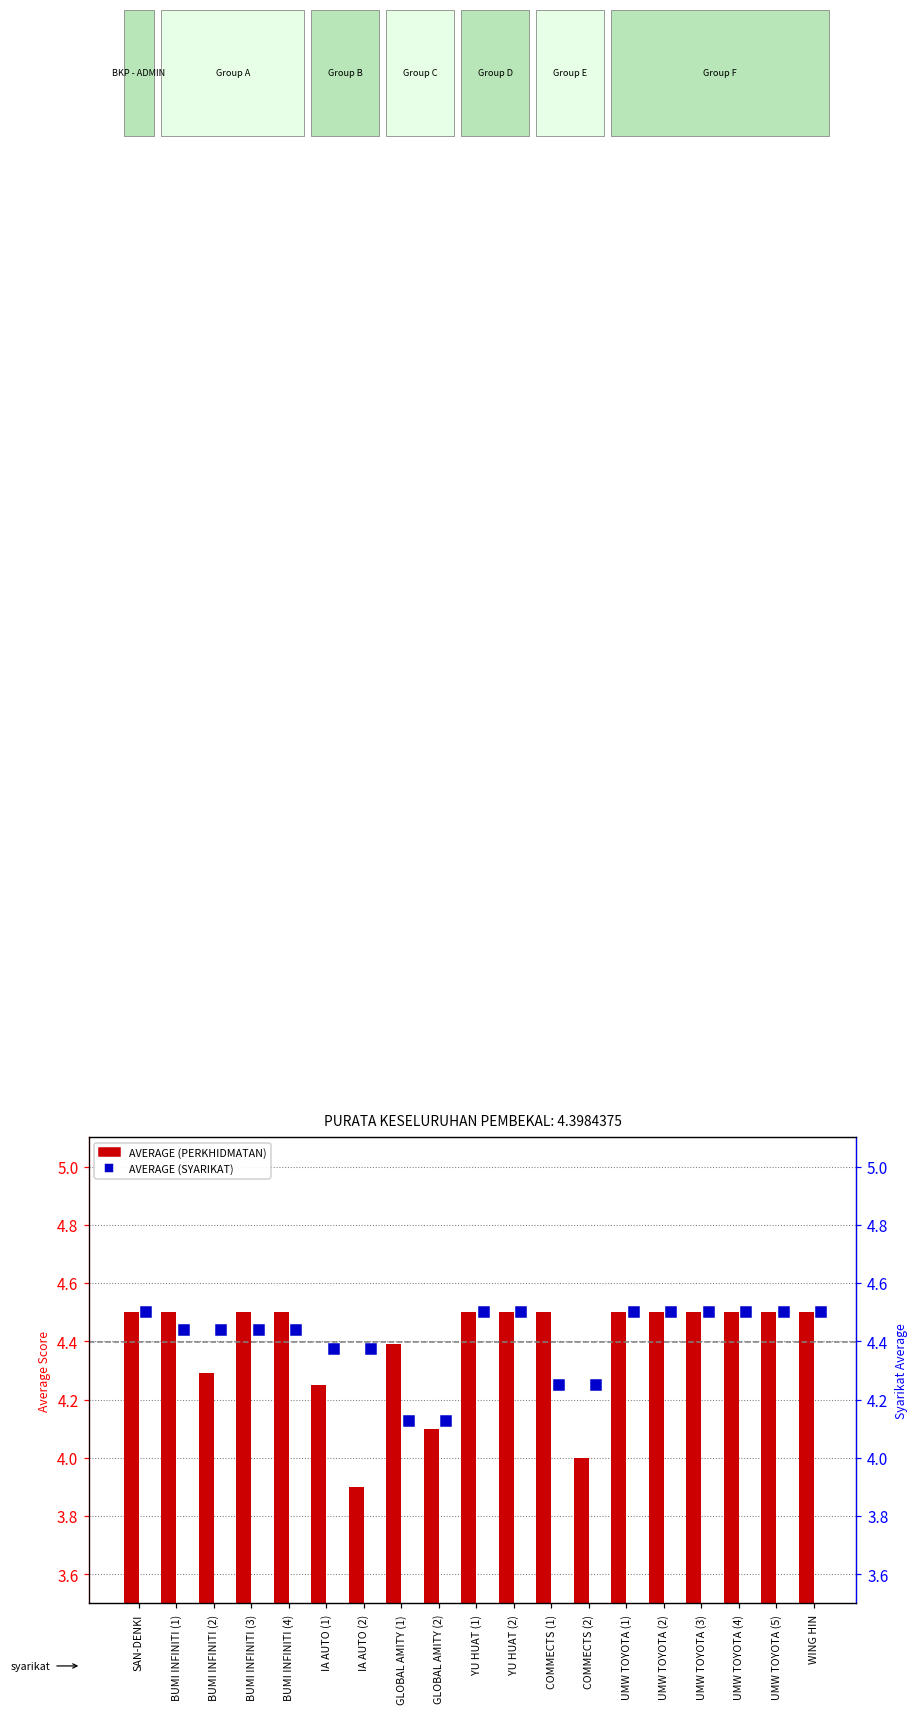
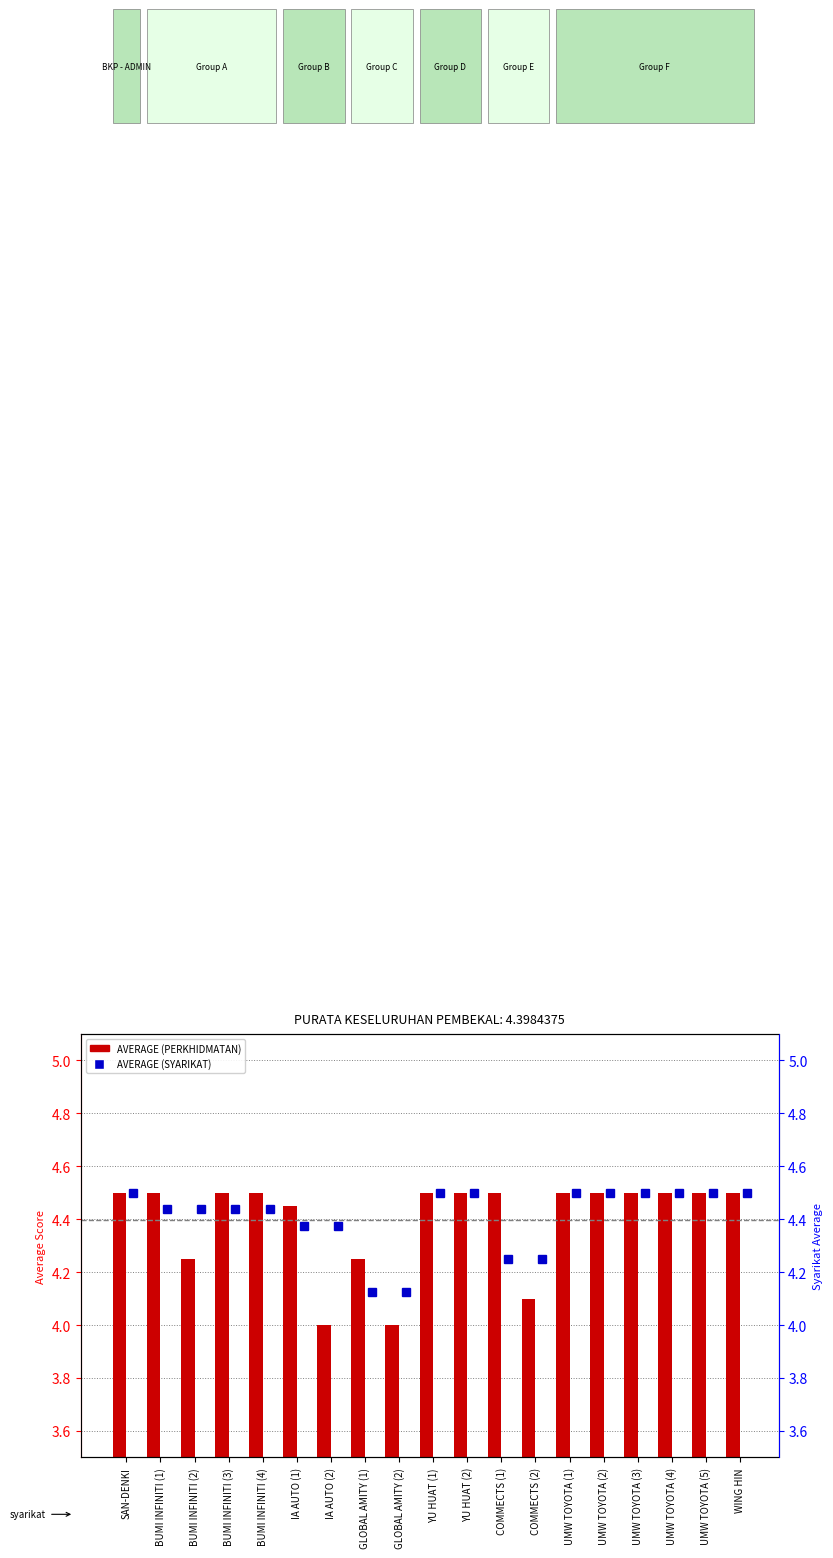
AVERAGE (PERKHIDMATAN), BUMI INFINITI (2): 4.29 -> 4.25
AVERAGE (PERKHIDMATAN), IA AUTO (1): 4.25 -> 4.45
AVERAGE (PERKHIDMATAN), IA AUTO (2): 3.9 -> 4.0
AVERAGE (PERKHIDMATAN), GLOBAL AMITY (1): 4.39 -> 4.25
AVERAGE (PERKHIDMATAN), GLOBAL AMITY (2): 4.1 -> 4.0
AVERAGE (PERKHIDMATAN), COMMECTS (2): 4.0 -> 4.1
